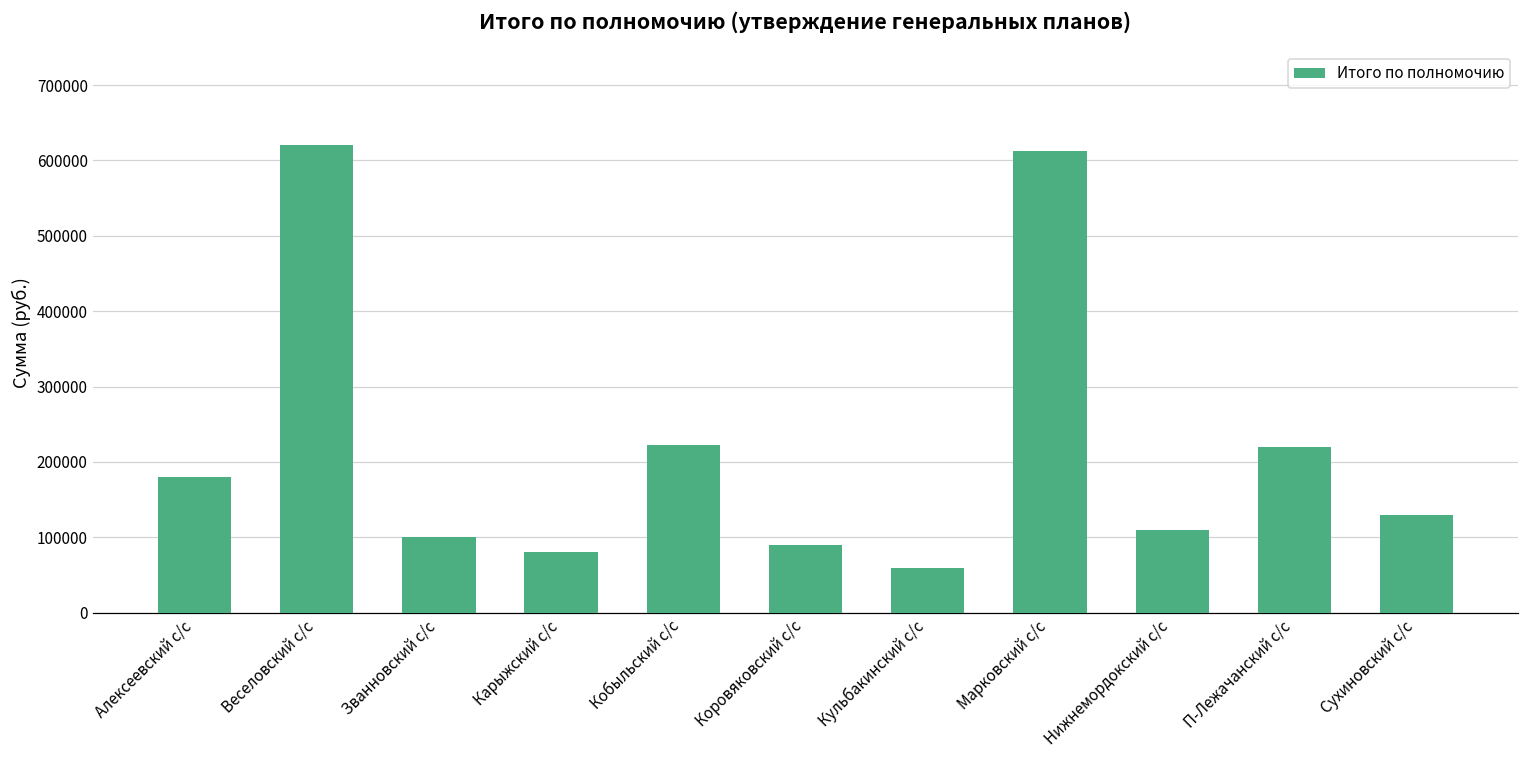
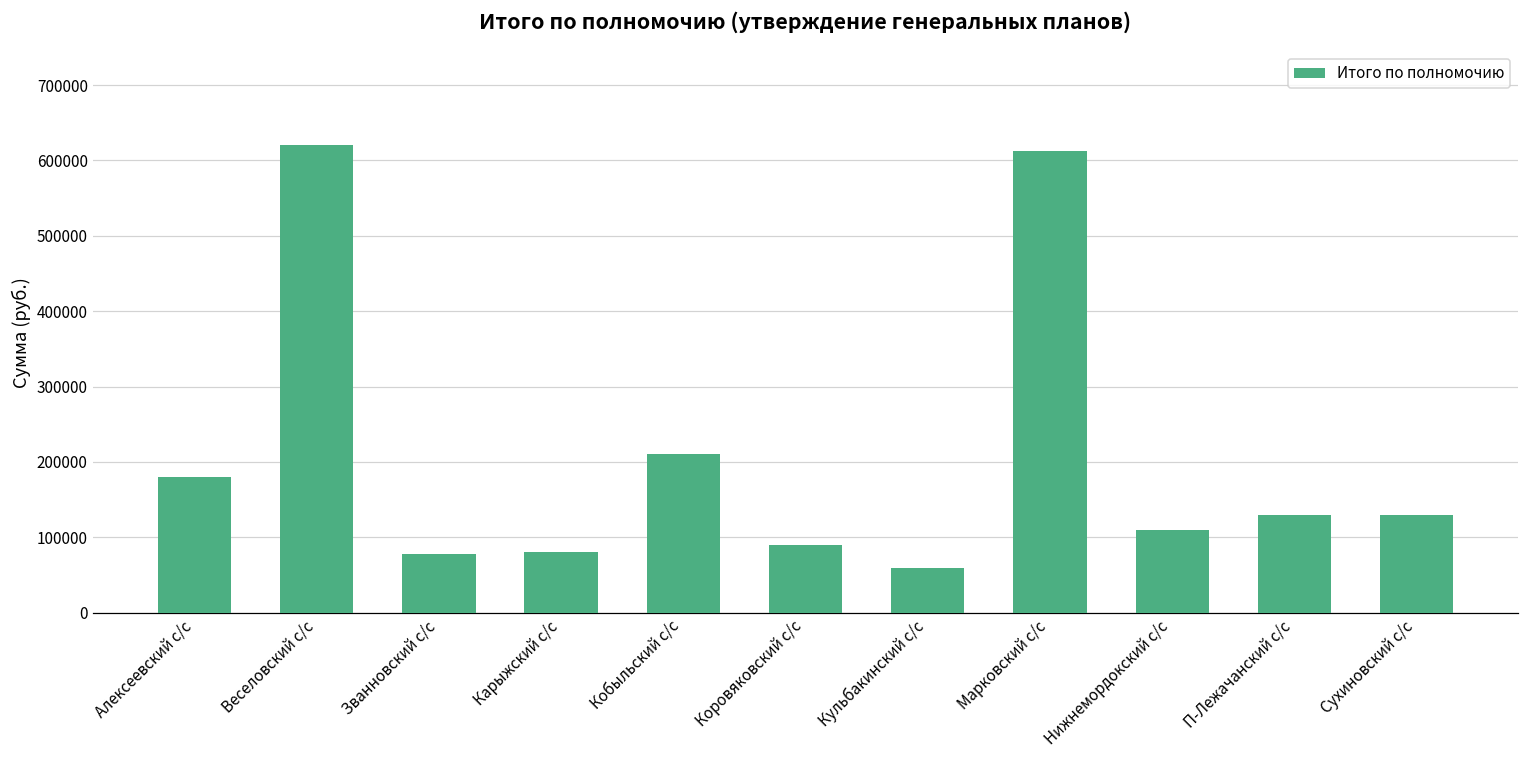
Званновский с/с: 100000 -> 80000
Кобыльский с/с: 220000 -> 210000
П-Лежачанский с/с: 220000 -> 130000
